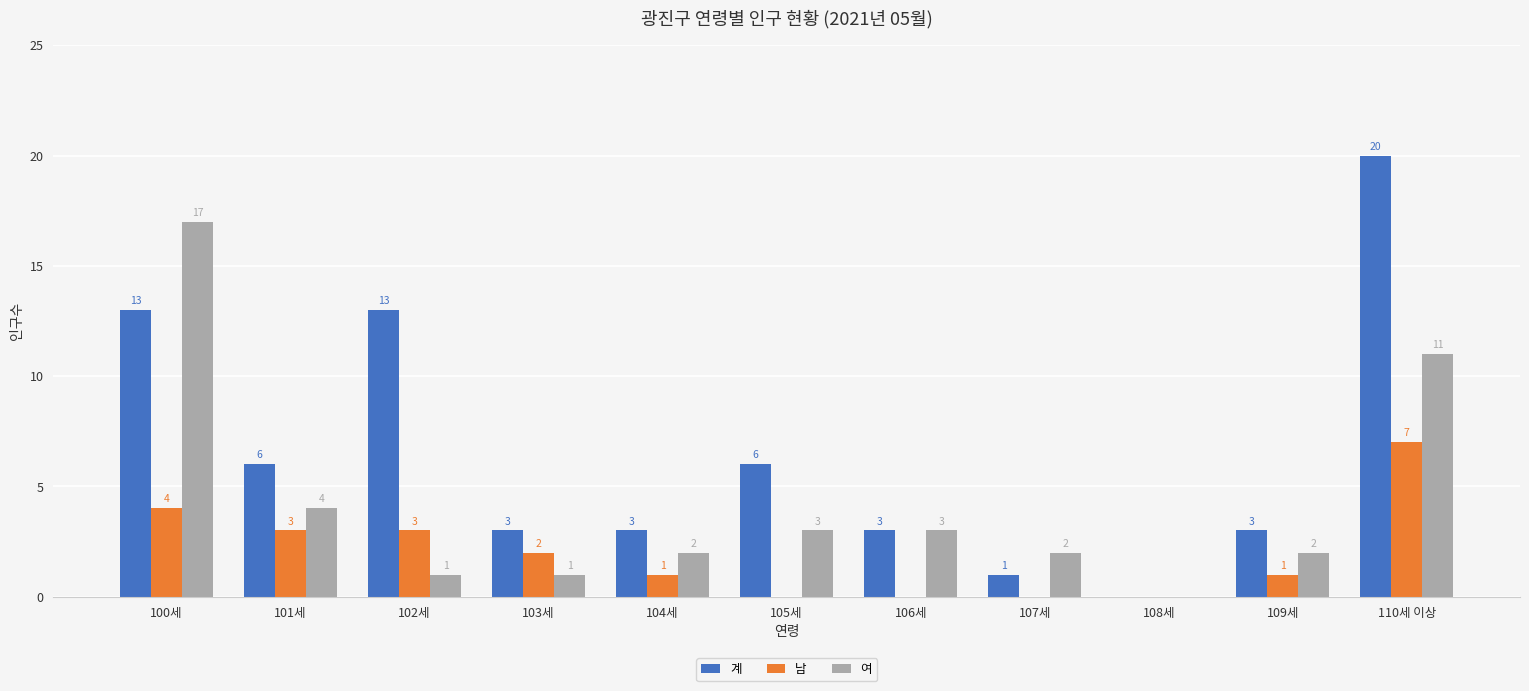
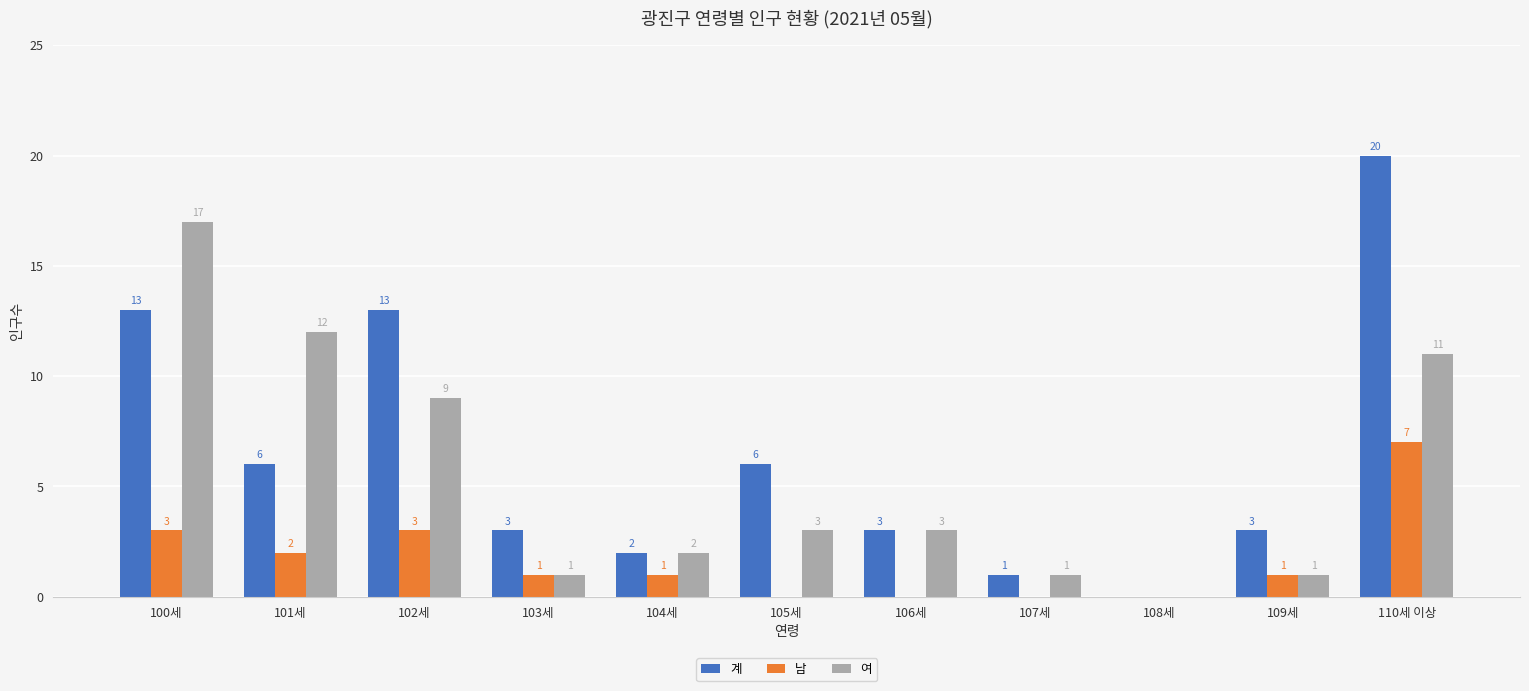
남, 100세: 4 -> 3
남, 101세: 3 -> 2
여, 101세: 4 -> 12
여, 102세: 1 -> 9
남, 103세: 2 -> 1
계, 104세: 3 -> 2
여, 107세: 2 -> 1
여, 109세: 2 -> 1
